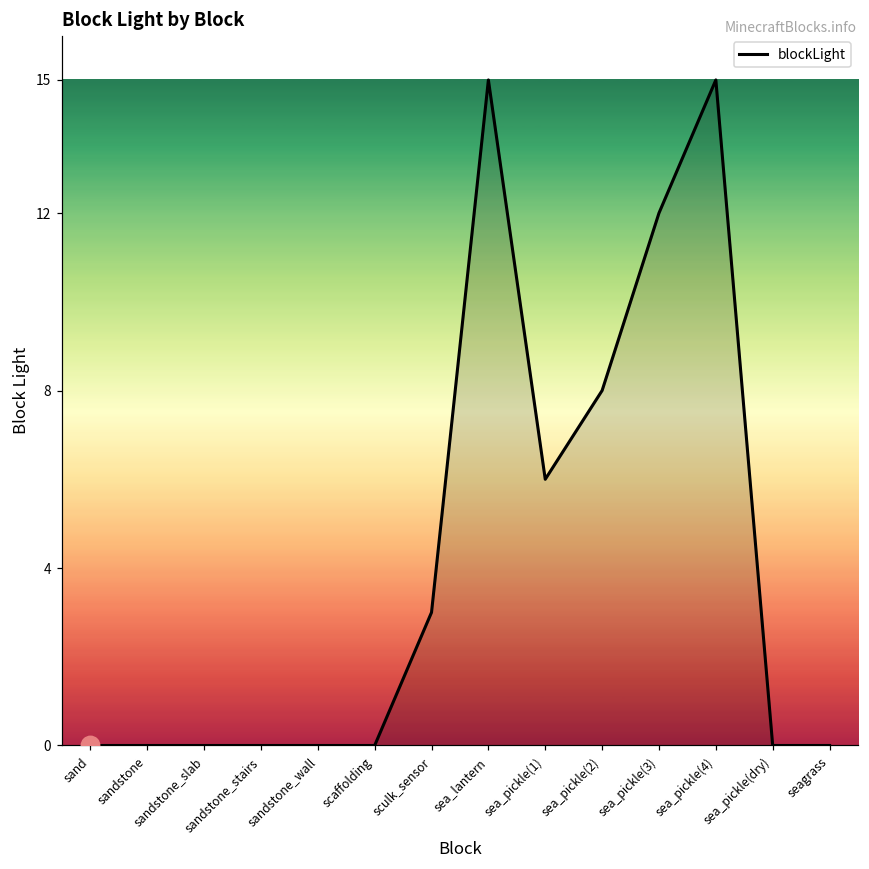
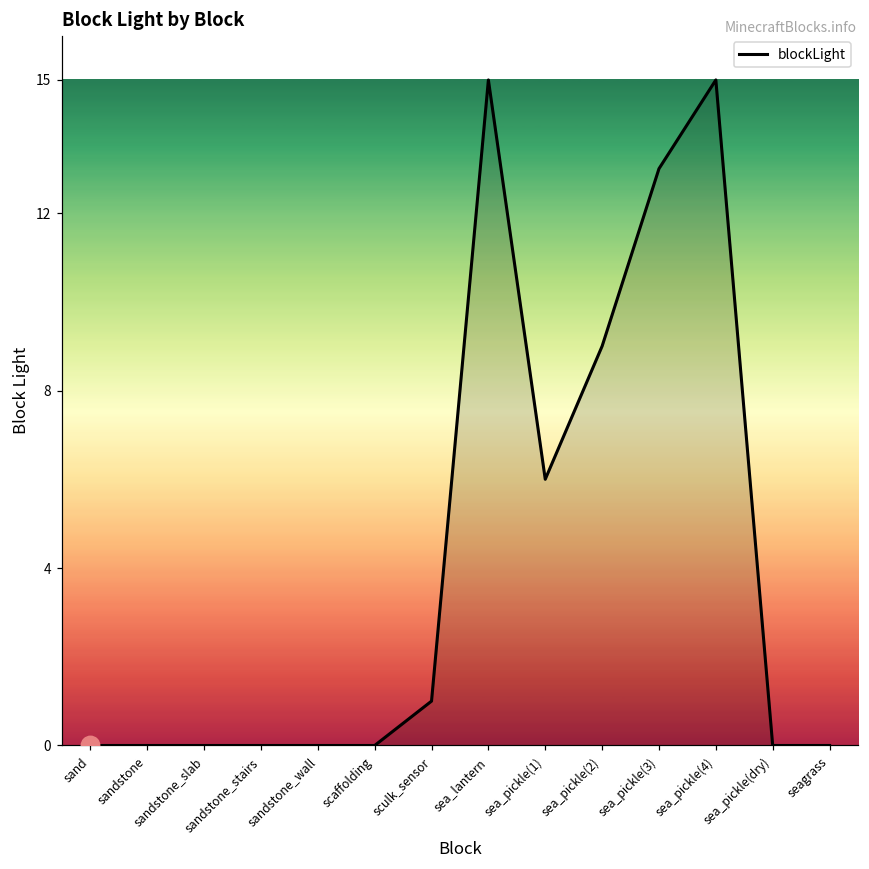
blockLight, sculk_sensor: 3 -> 1
blockLight, sea_pickle(2): 8 -> 9
blockLight, sea_pickle(3): 12 -> 13
